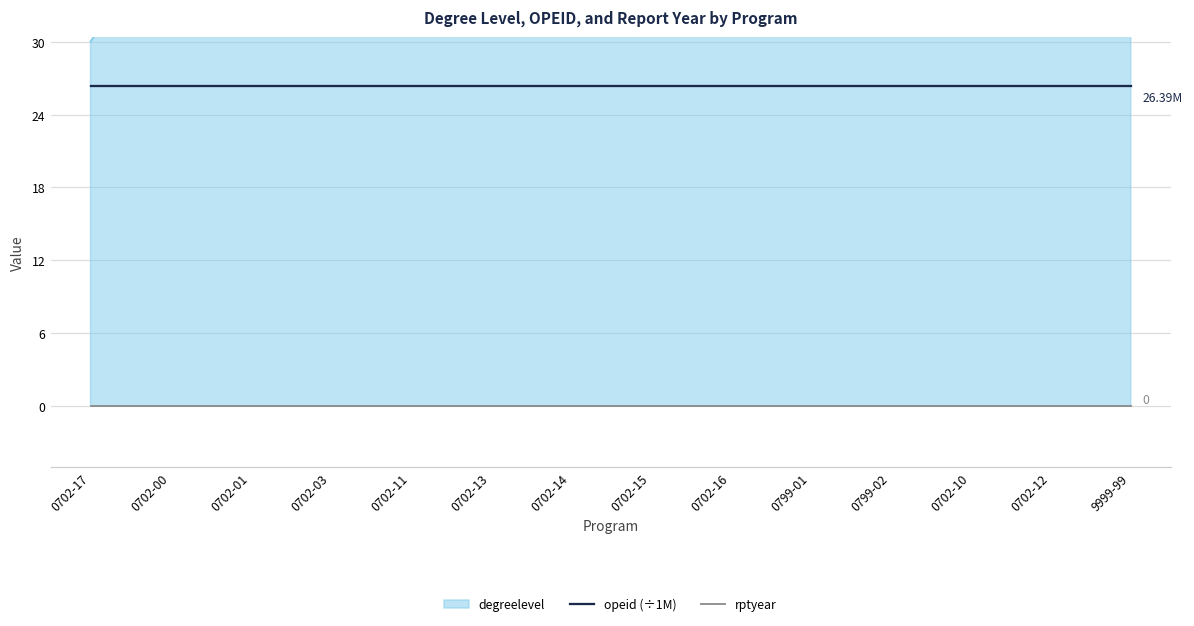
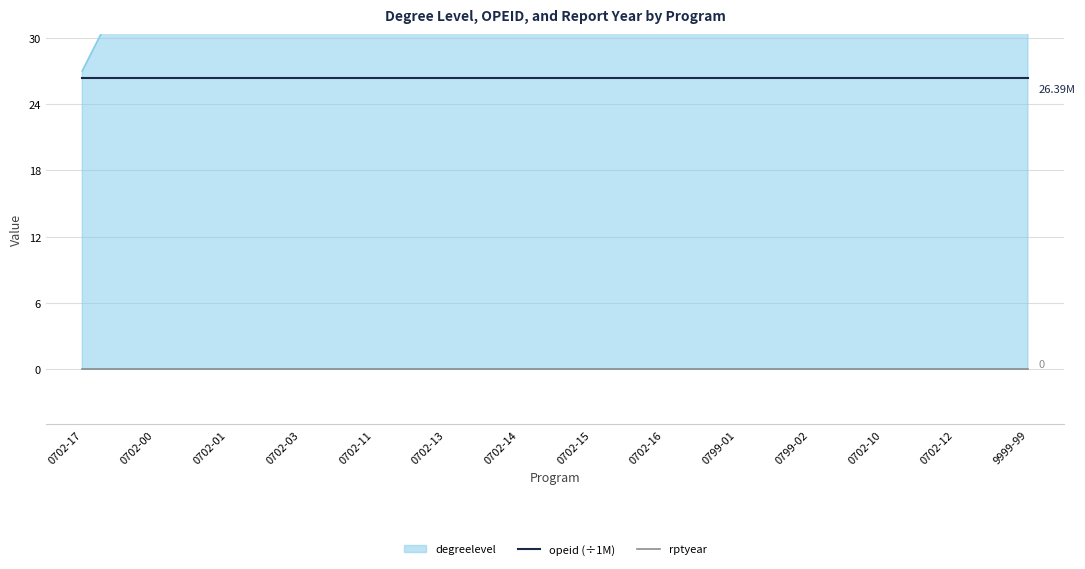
degreelevel, 0702-17: 30 -> 27
